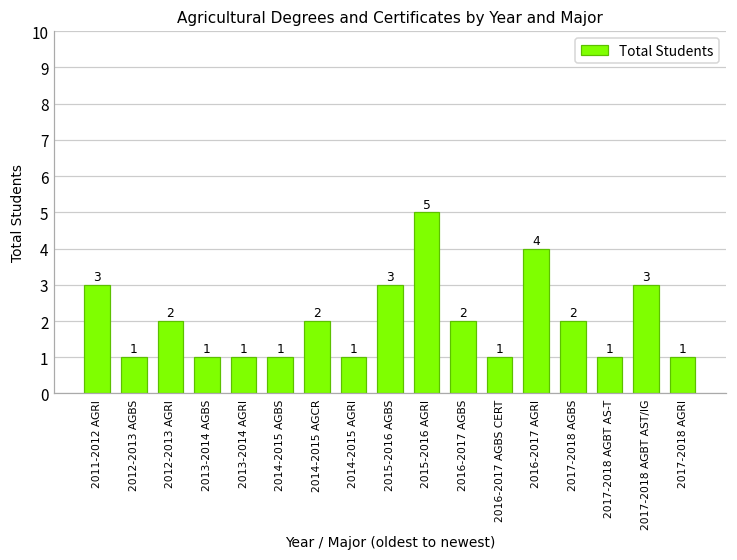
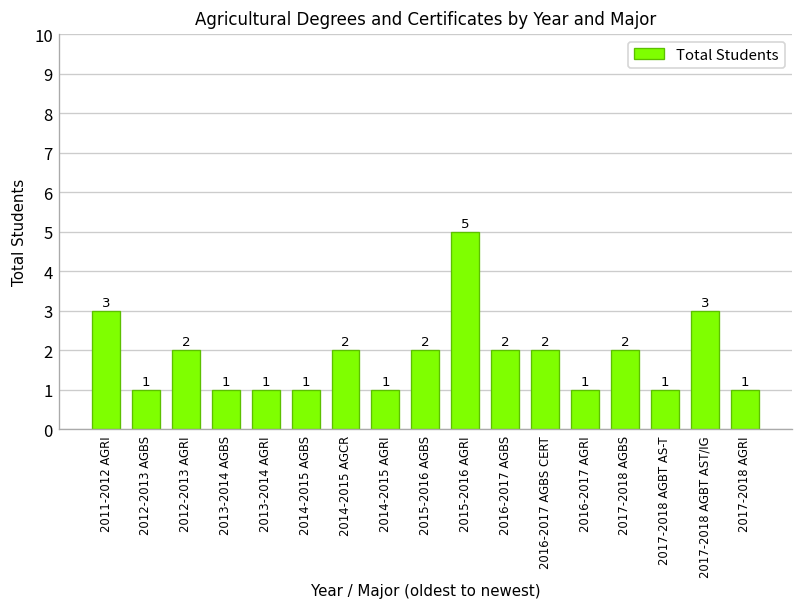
2015-2016 AGBS: 3 -> 2
2016-2017 AGBS CERT: 1 -> 2
2016-2017 AGRI: 4 -> 1
